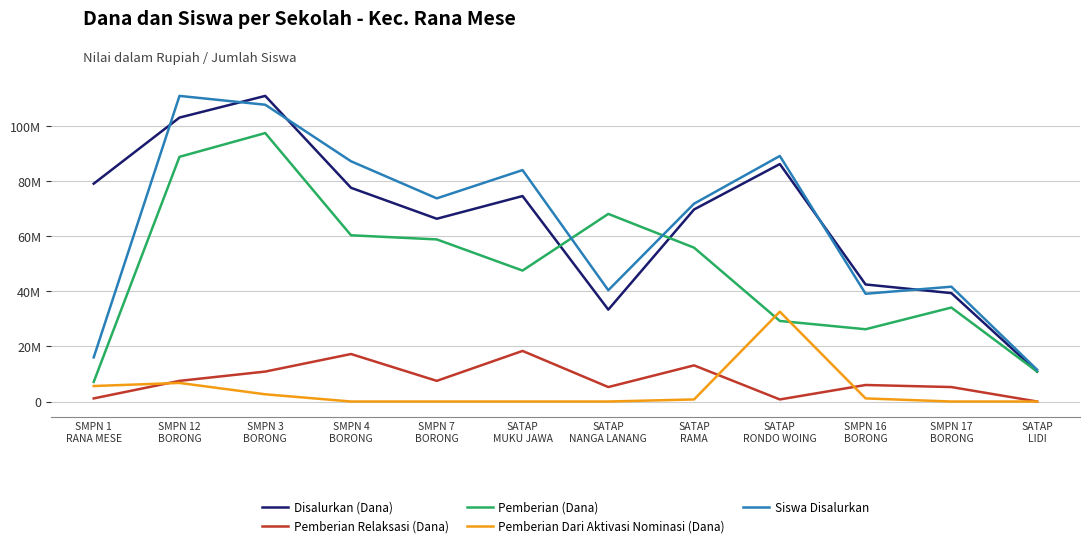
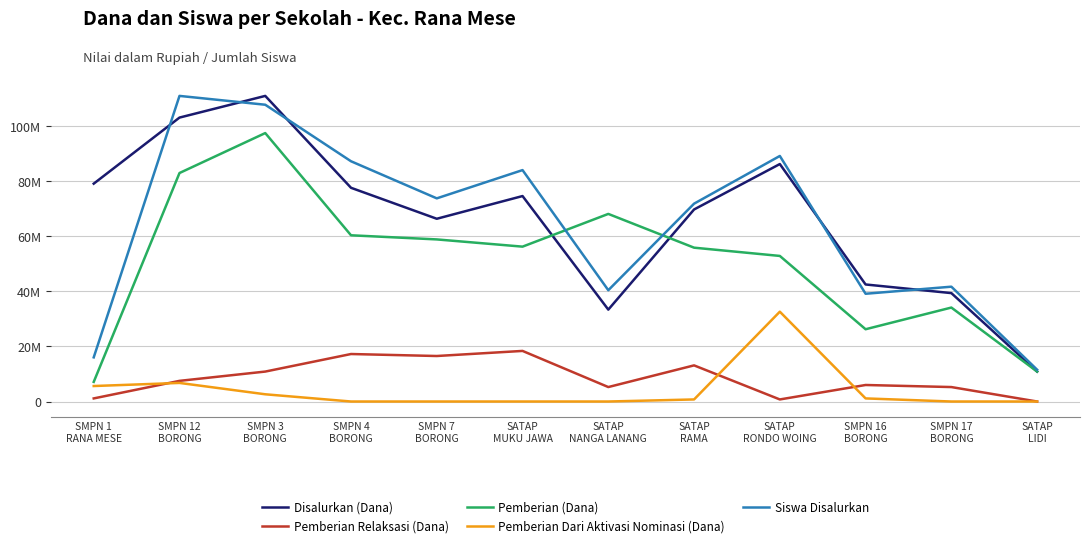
Pemberian (Dana), SMPN 12 BORONG: 89000000 -> 83000000
Pemberian Relaksasi (Dana), SMPN 7 BORONG: 8000000 -> 17000000
Pemberian (Dana), SATAP MUKU JAWA: 48000000 -> 56000000
Pemberian (Dana), SATAP RONDO WOING: 29000000 -> 53000000
